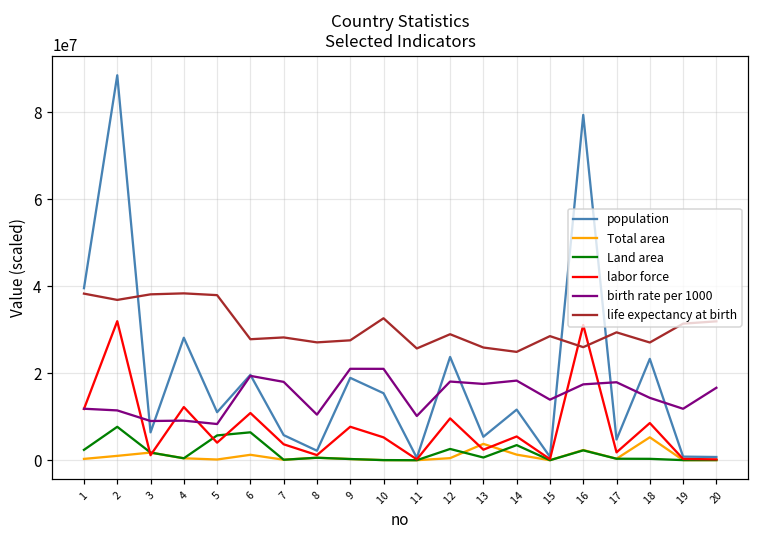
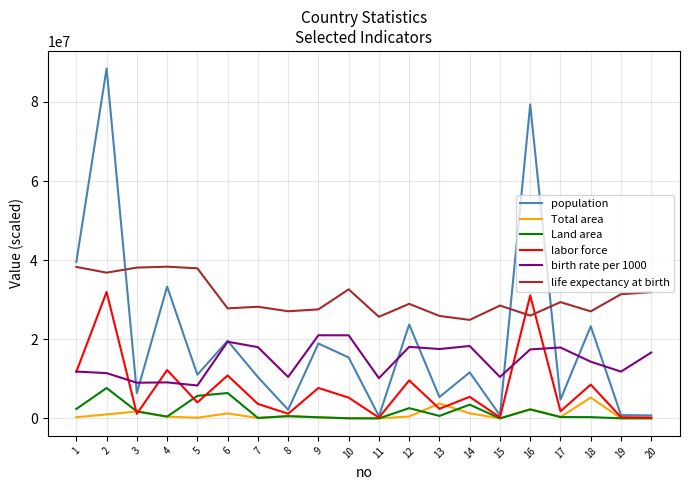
population, 4: 28000000 -> 33000000
population, 7: 6000000 -> 10000000
birth rate per 1000, 15: 14000000 -> 10000000
